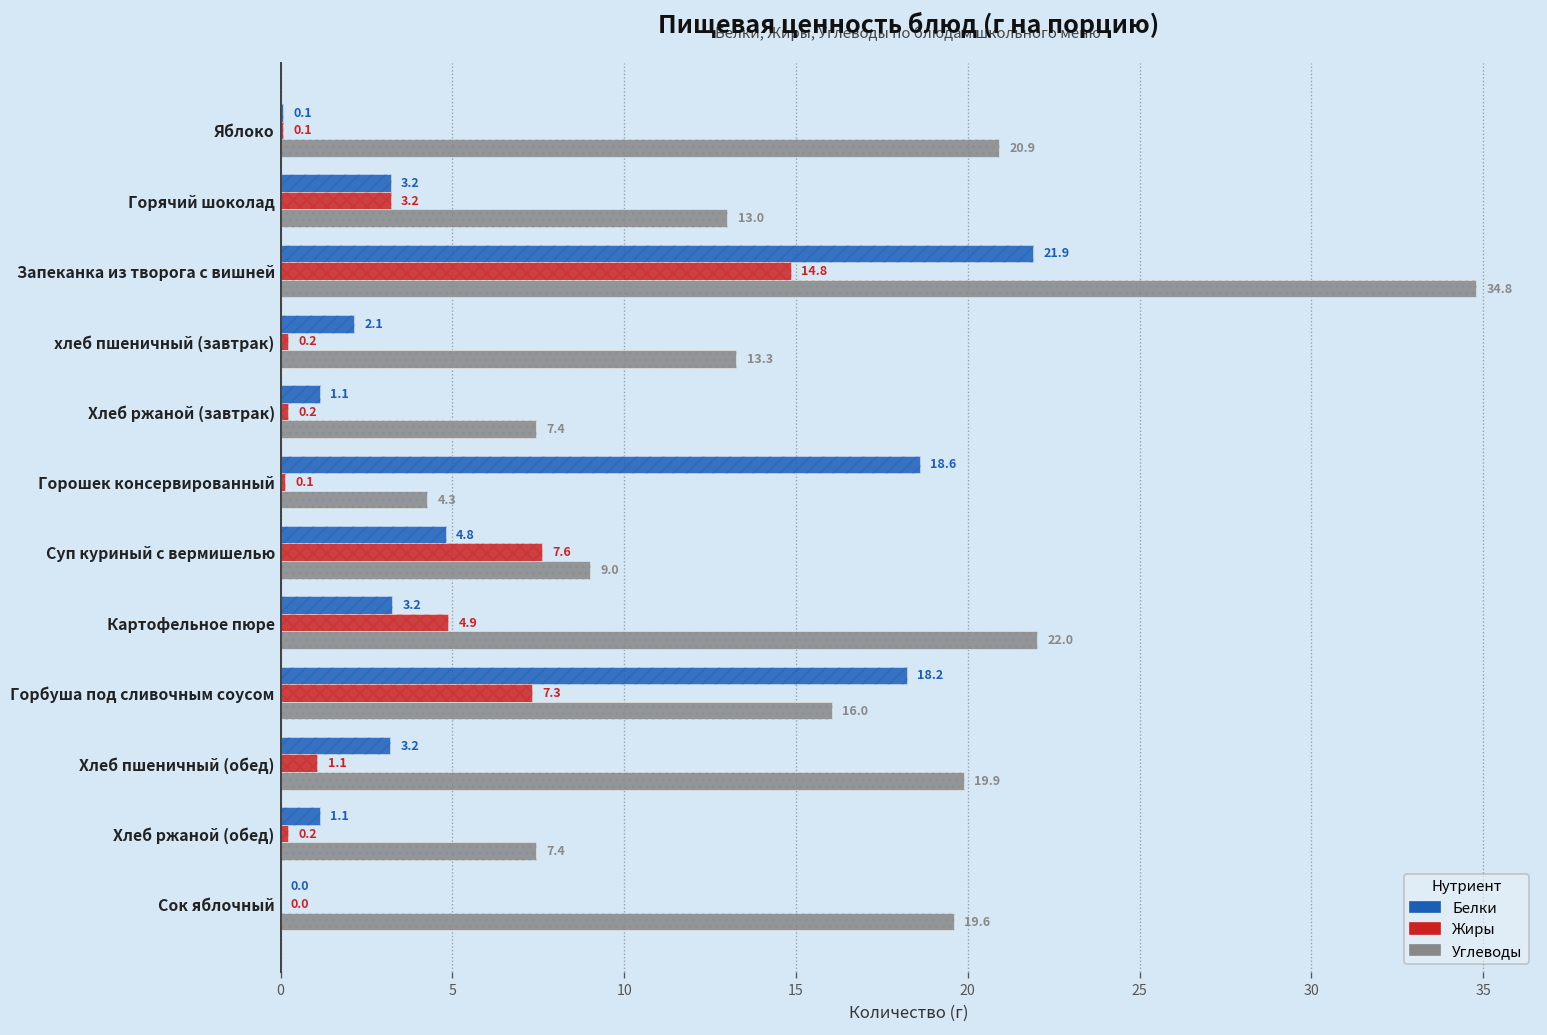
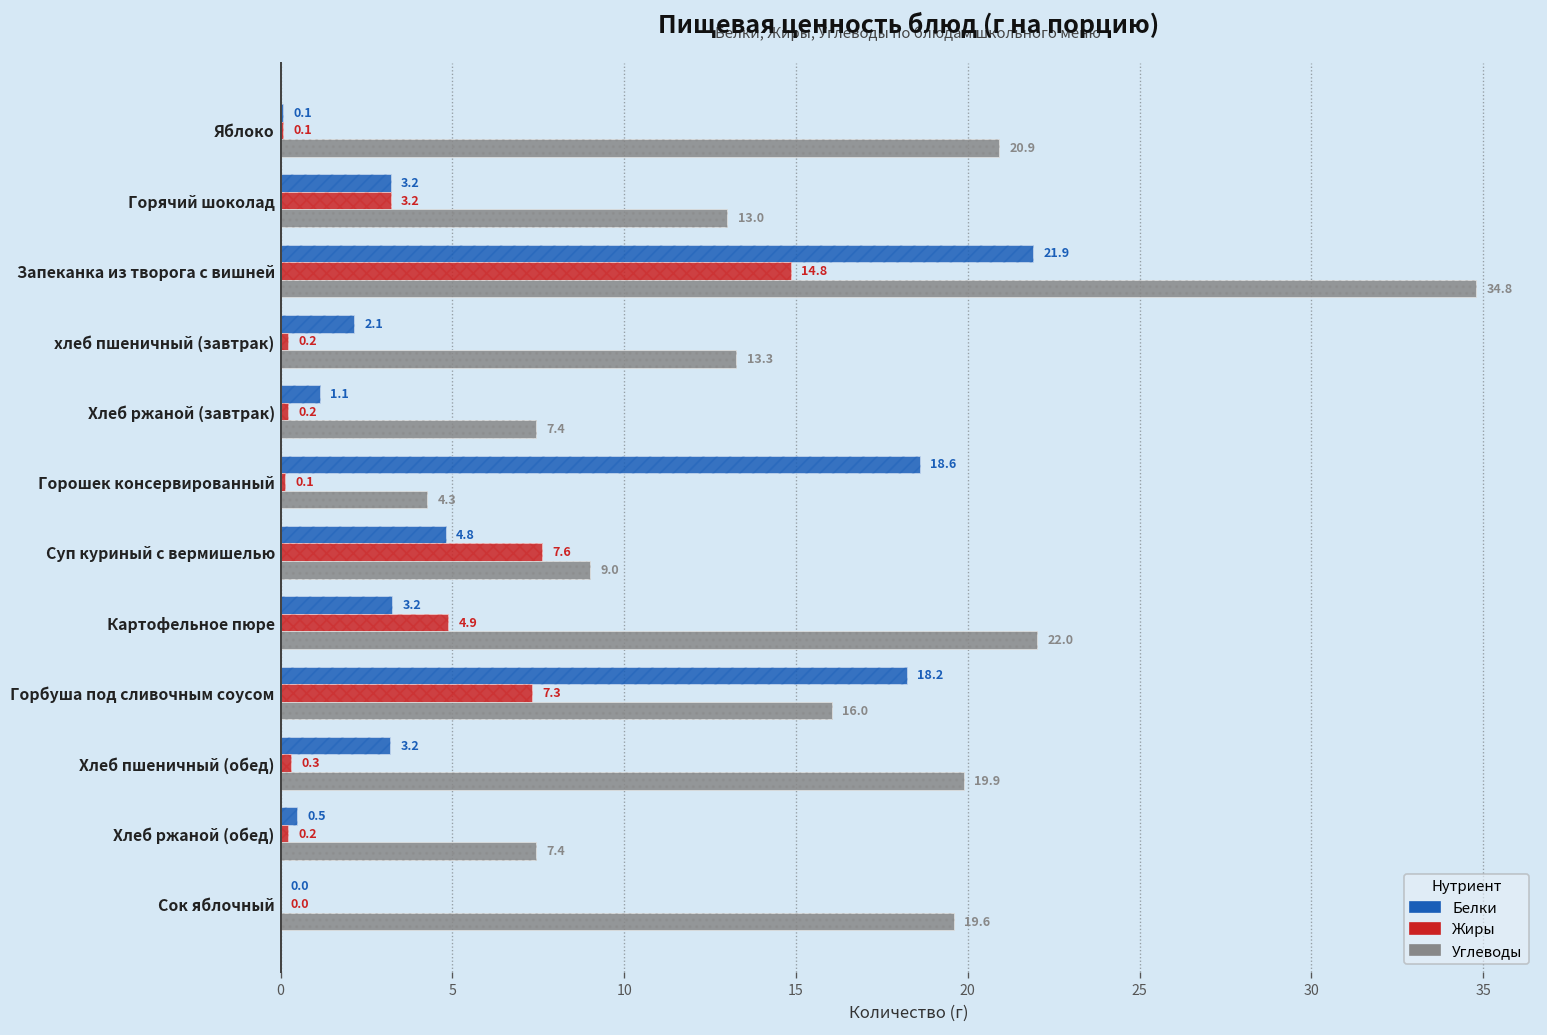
Жиры, Хлеб пшеничный (обед): 1.1 -> 0.3
Белки, Хлеб ржаной (обед): 1.1 -> 0.5
